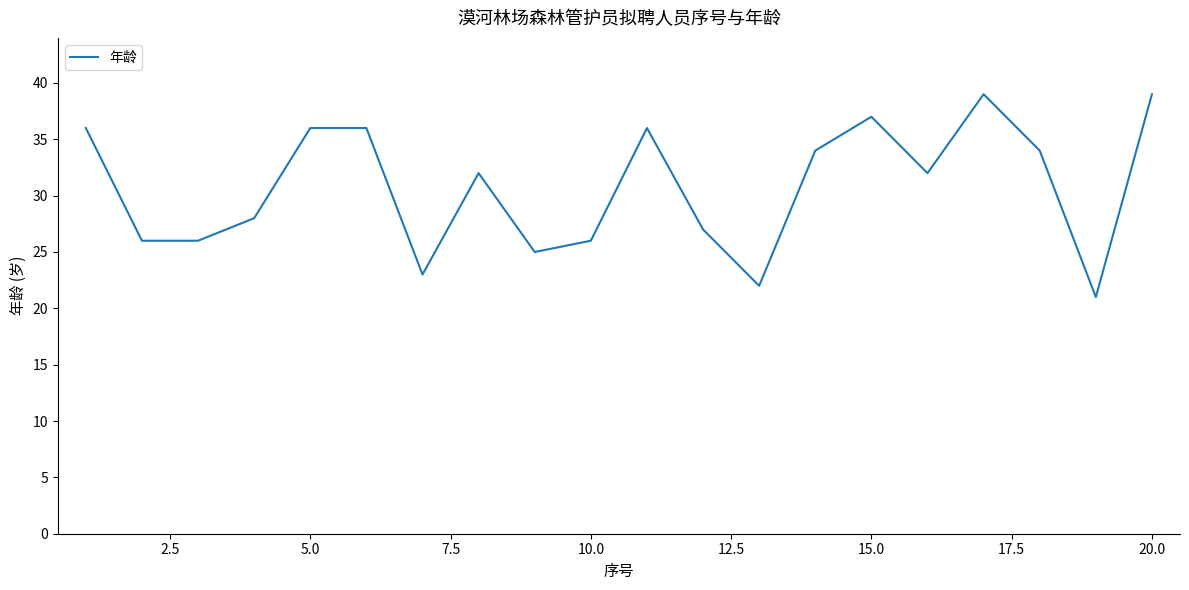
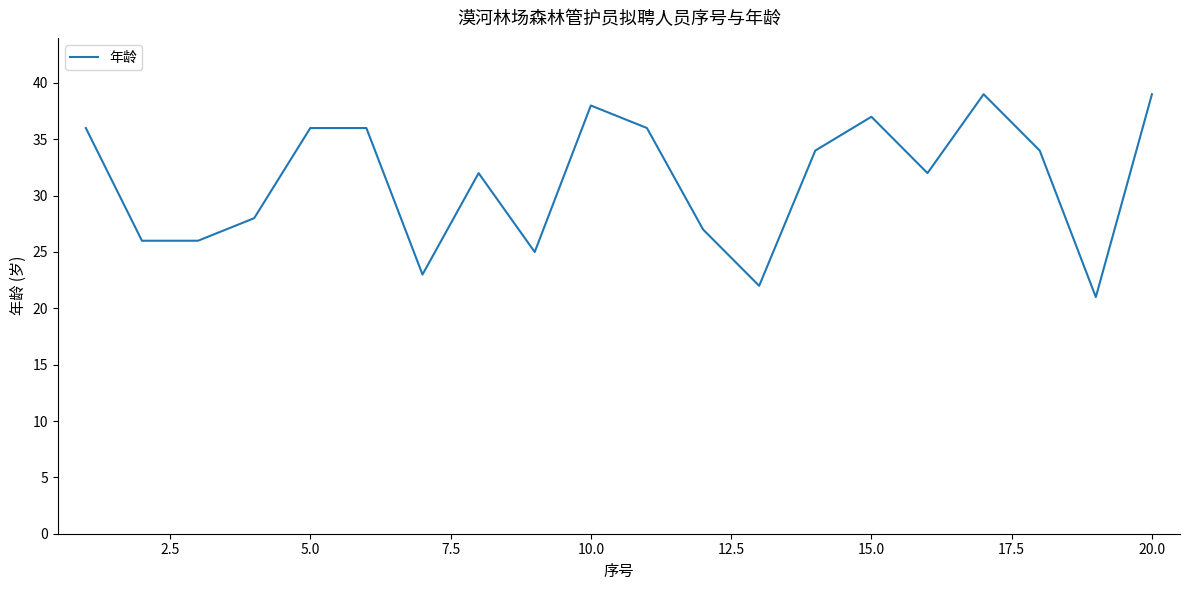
10.0: 26 -> 38
